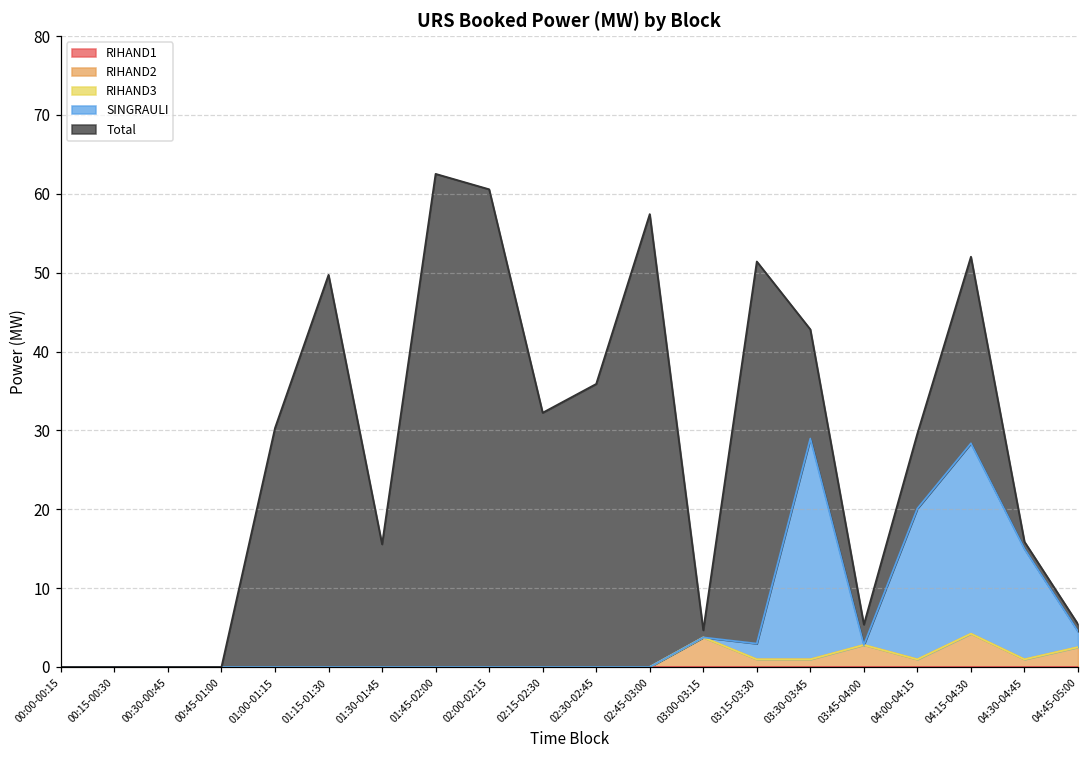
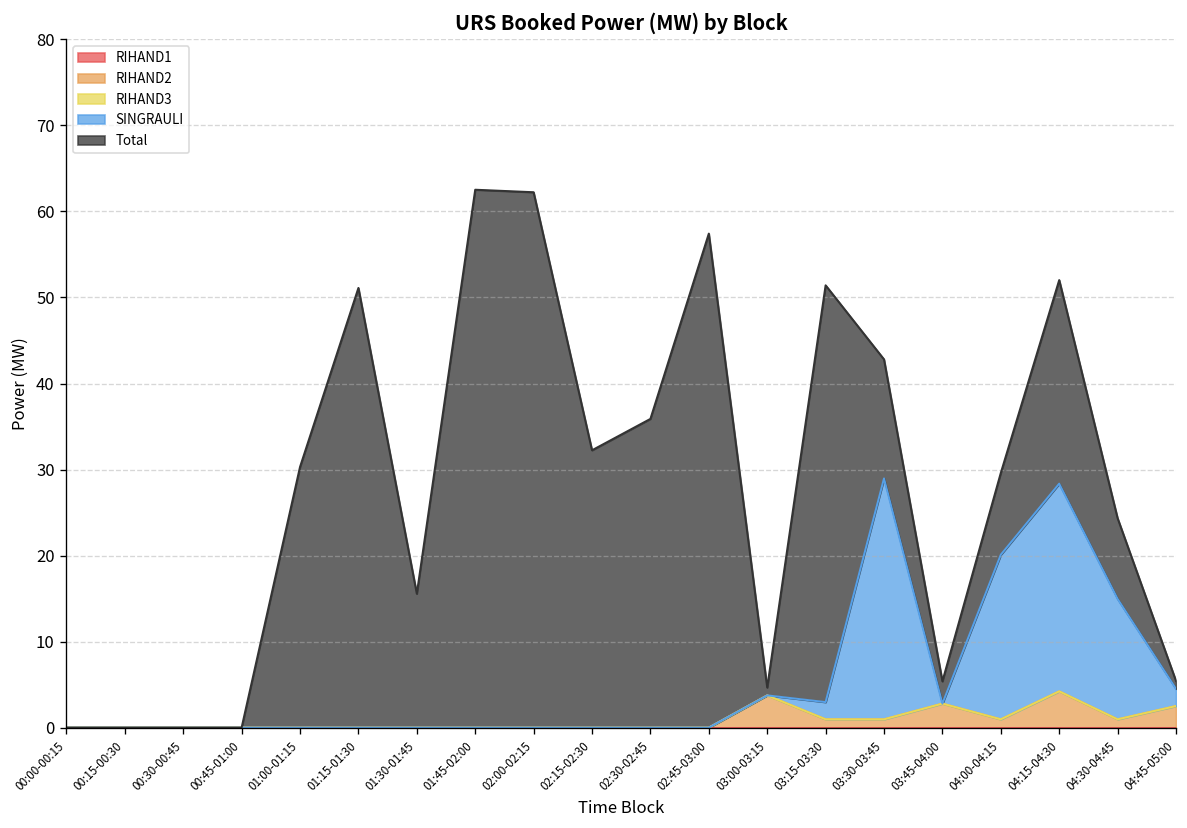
Total, 01:15-01:30: 50 -> 51
Total, 02:00-02:15: 61 -> 62
Total, 04:30-04:45: 1 -> 9
